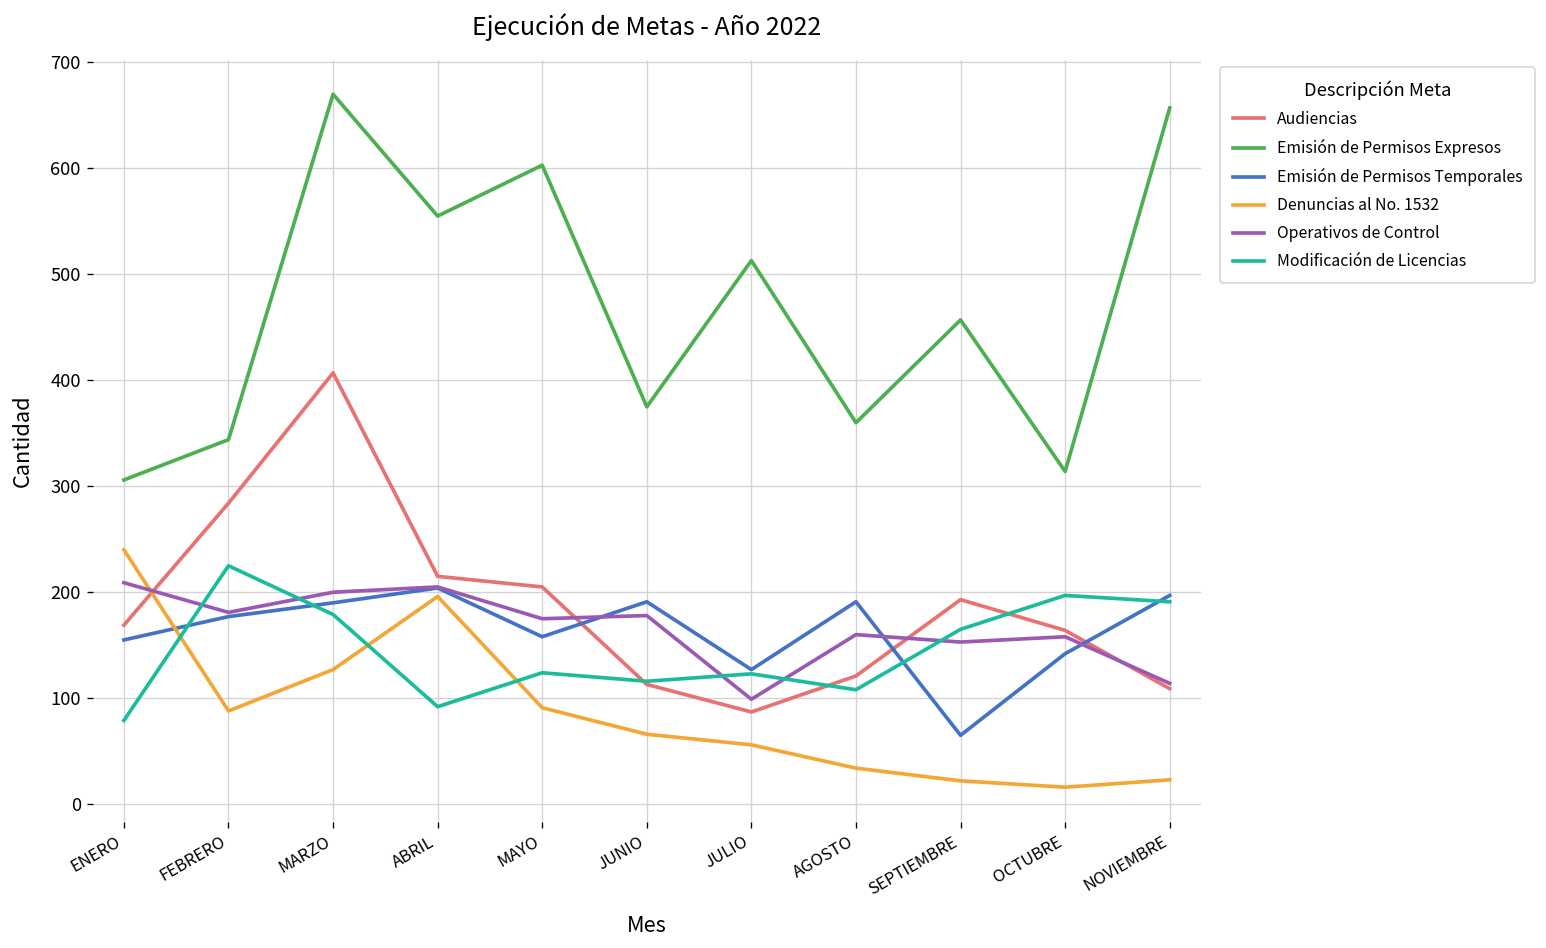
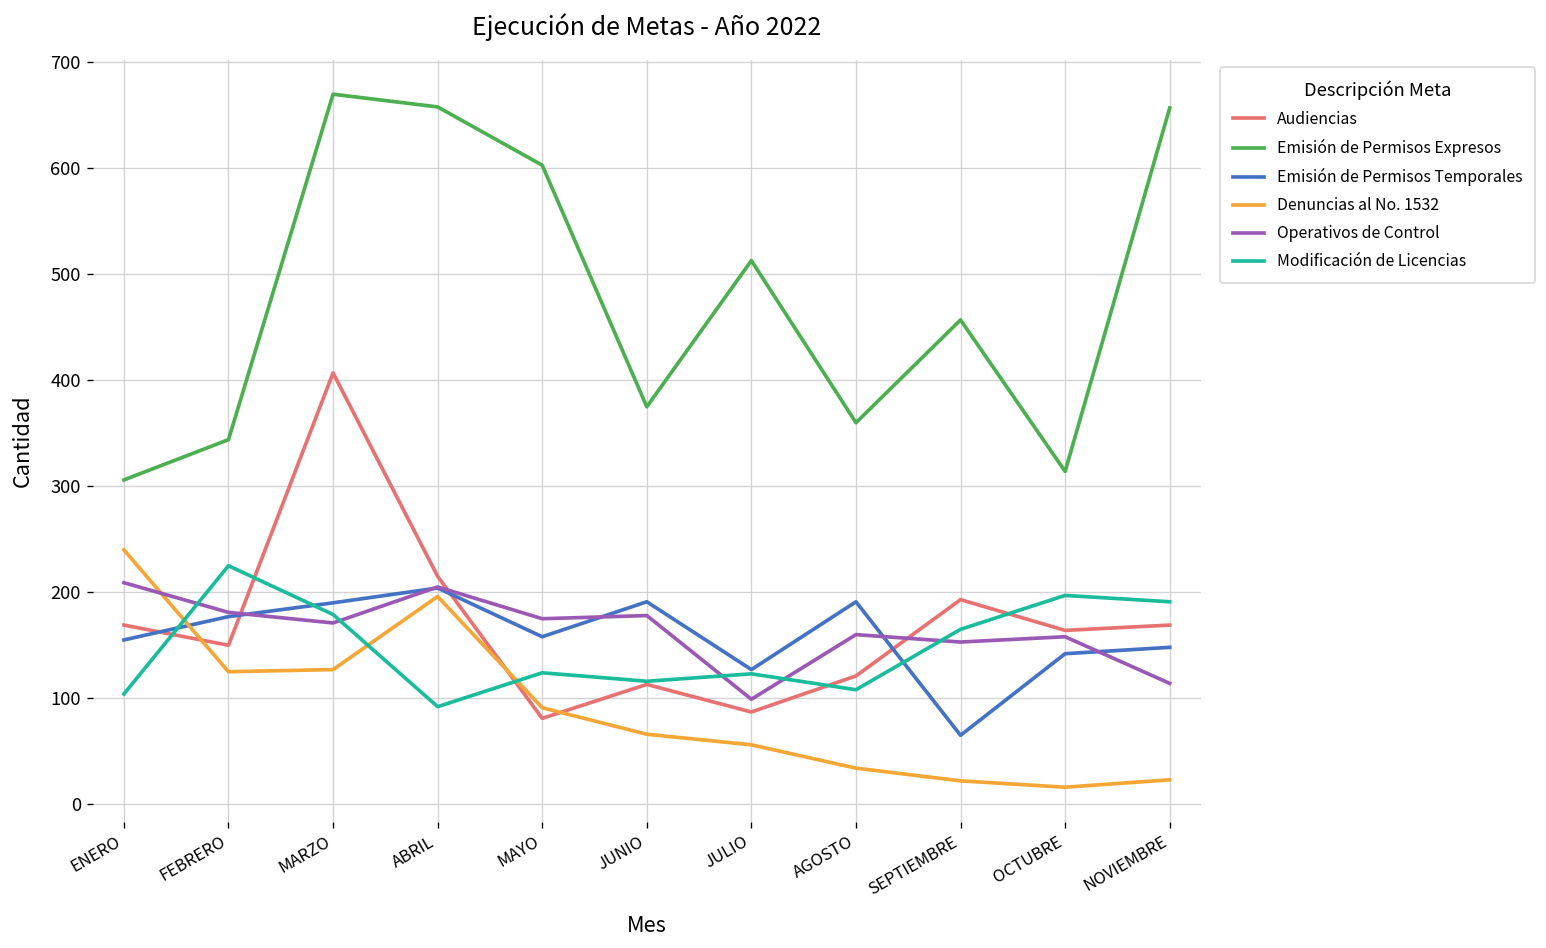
Modificación de Licencias, ENERO: 80 -> 100
Audiencias, FEBRERO: 280 -> 150
Denuncias al No. 1532, FEBRERO: 90 -> 130
Operativos de Control, MARZO: 200 -> 170
Emisión de Permisos Expresos, ABRIL: 560 -> 660
Audiencias, MAYO: 210 -> 80
Audiencias, NOVIEMBRE: 110 -> 170
Emisión de Permisos Temporales, NOVIEMBRE: 200 -> 150
